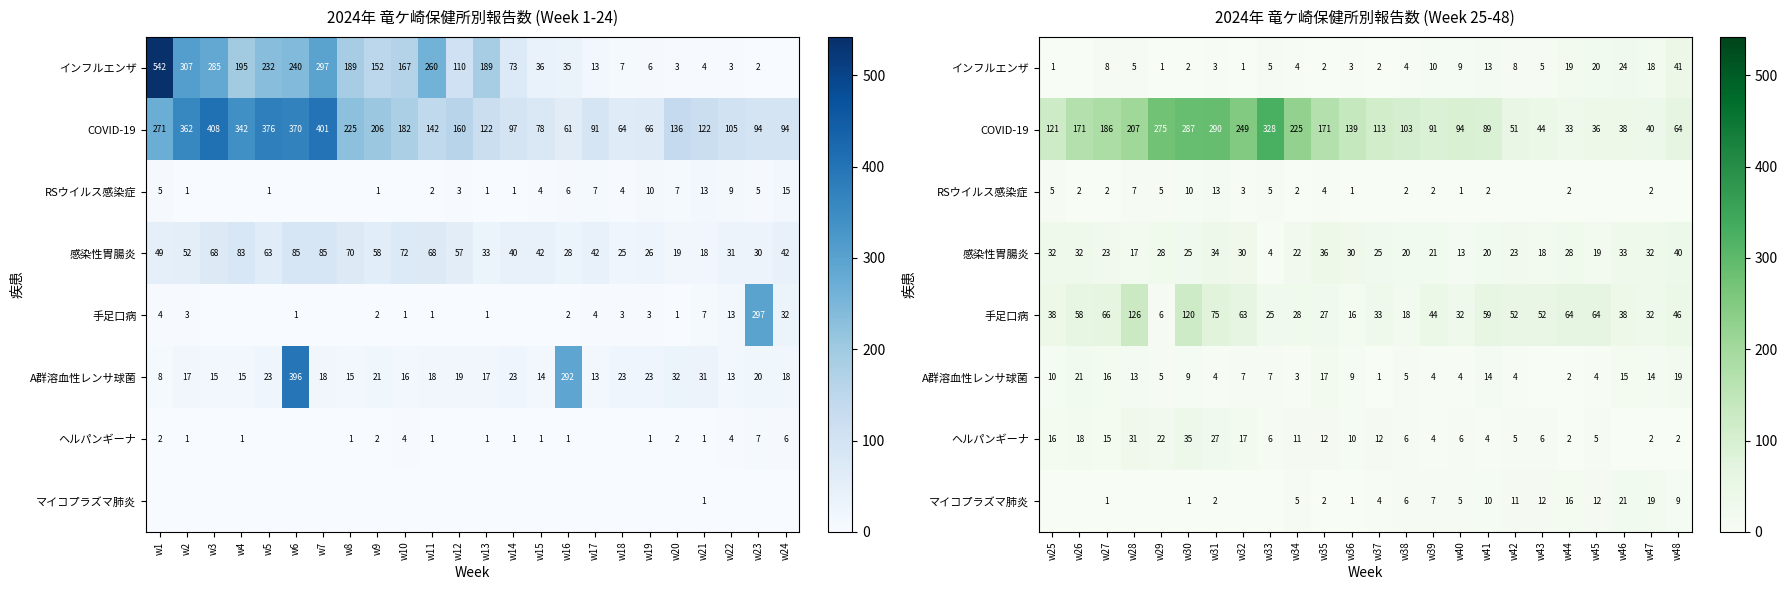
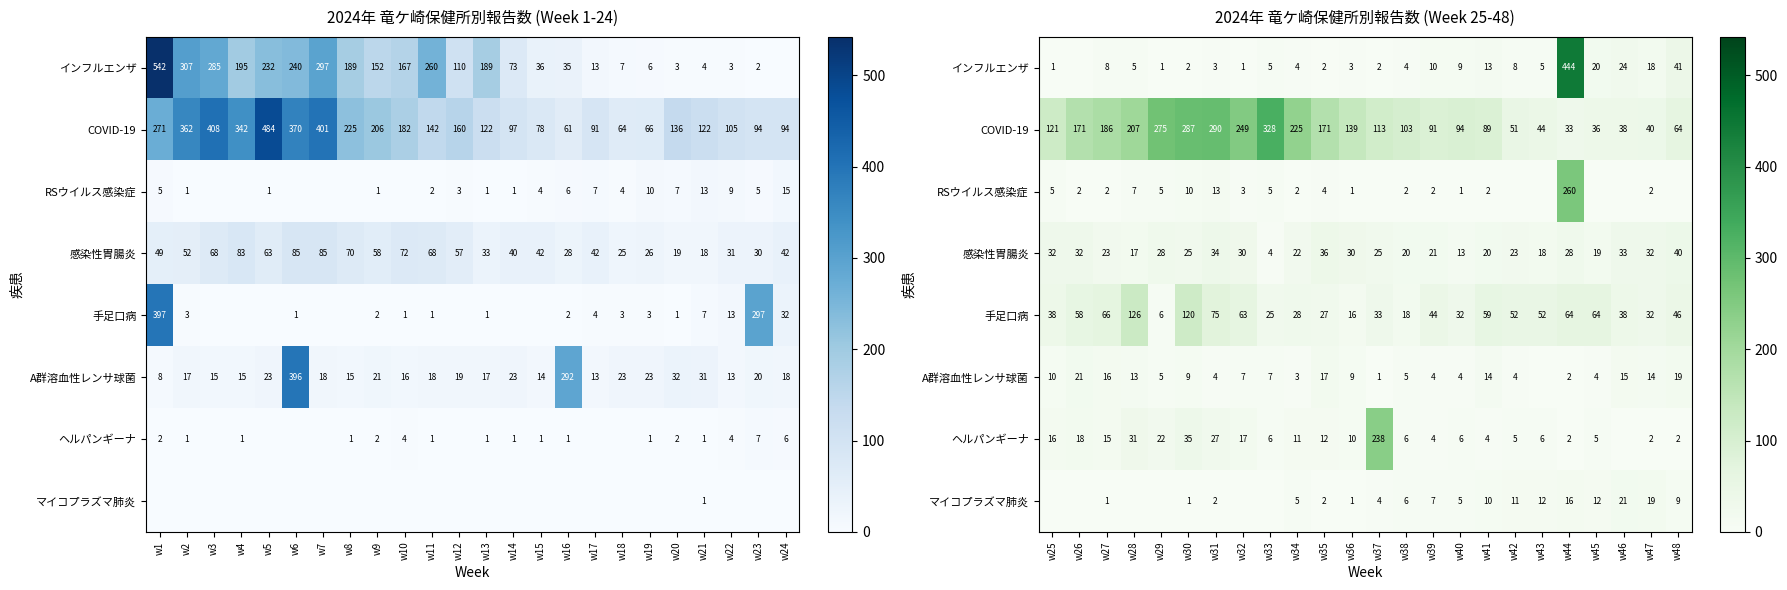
2024年 竜ケ崎保健所別報告数 (Week 1-24), COVID-19, w5: 376 -> 484
2024年 竜ケ崎保健所別報告数 (Week 1-24), 手足口病, w1: 4 -> 397
2024年 竜ケ崎保健所別報告数 (Week 25-48), インフルエンザ, w44: 19 -> 444
2024年 竜ケ崎保健所別報告数 (Week 25-48), RSウイルス感染症, w44: 2 -> 260
2024年 竜ケ崎保健所別報告数 (Week 25-48), ヘルパンギーナ, w37: 12 -> 238
